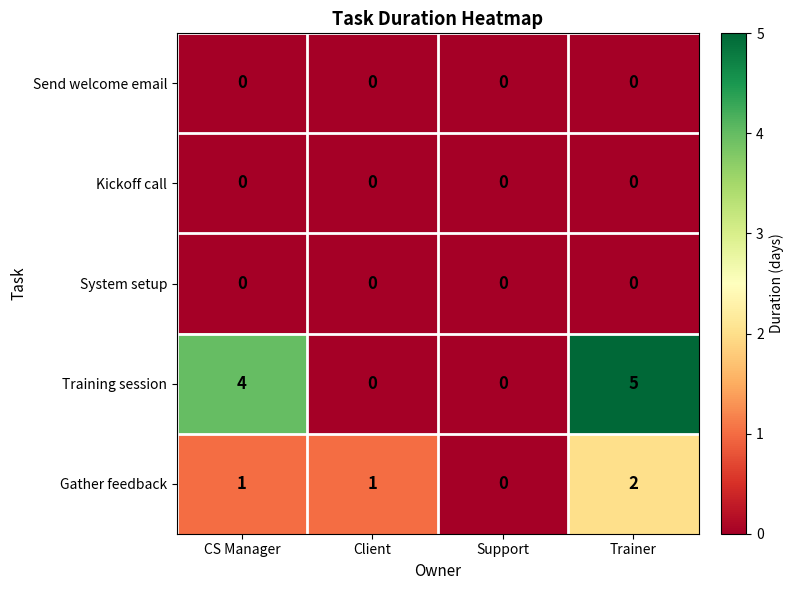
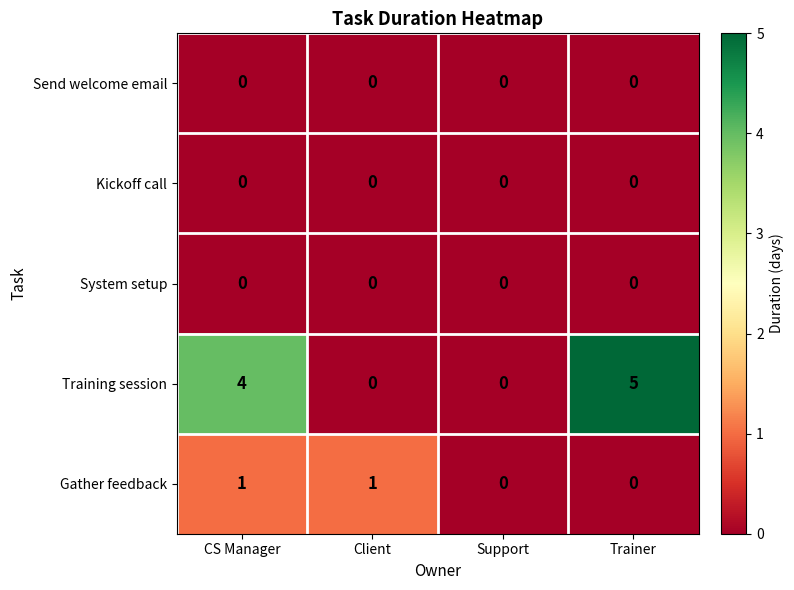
Gather feedback, Trainer: 2 -> 0
